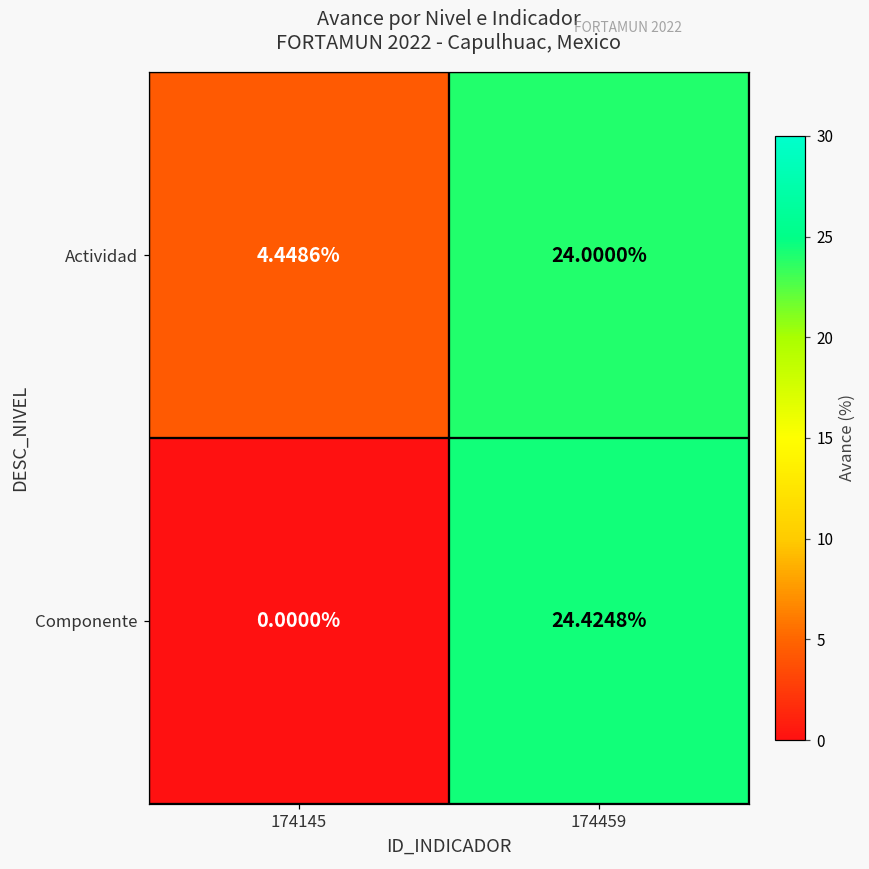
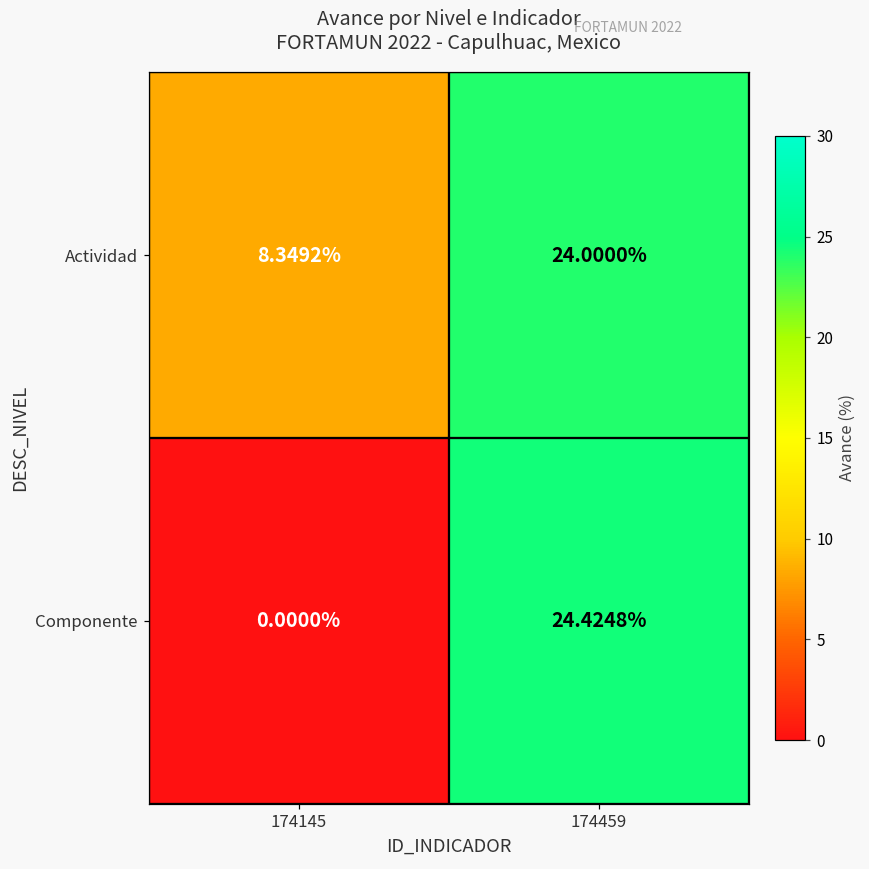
Actividad, 174145: 4.4486% -> 8.3492%
